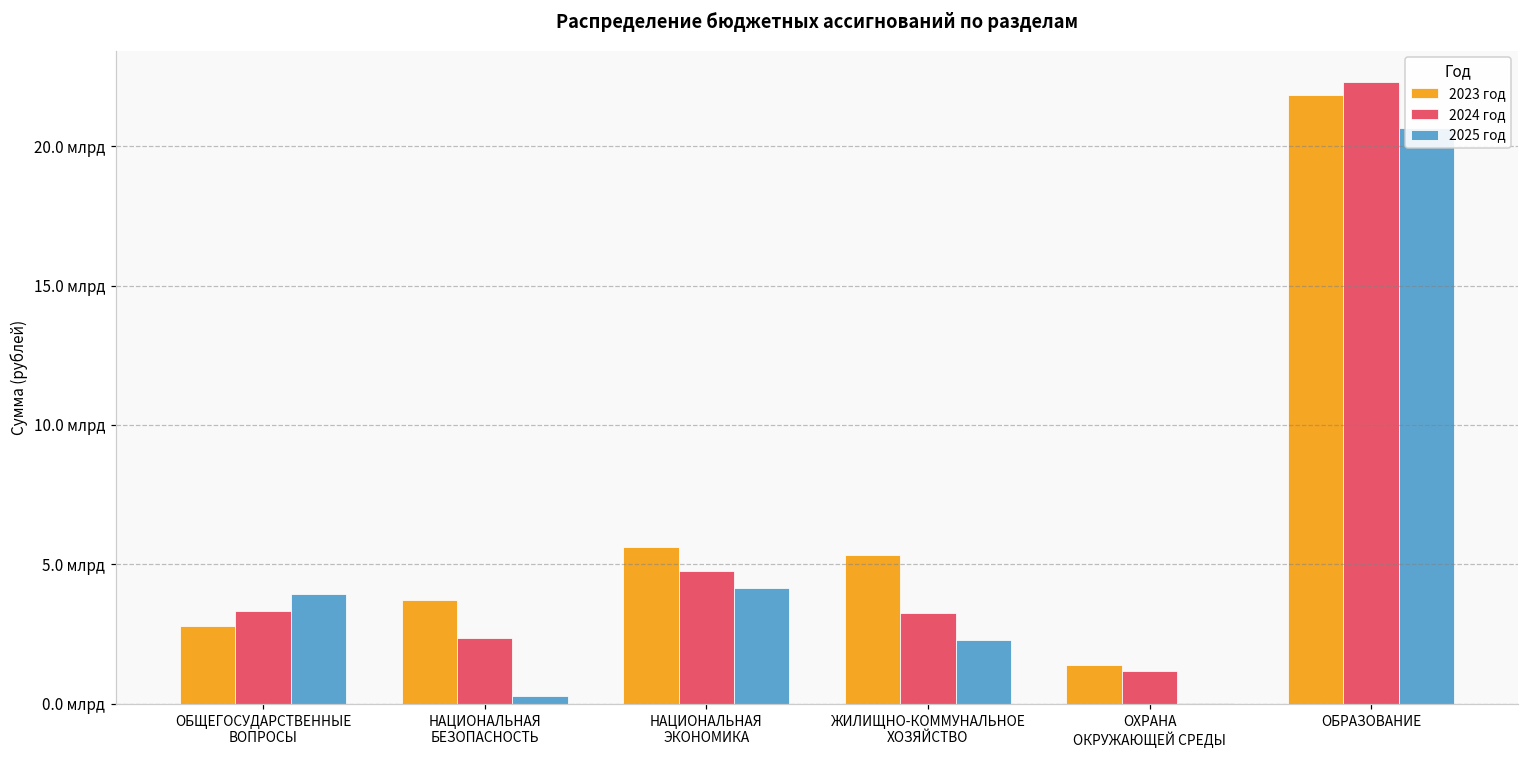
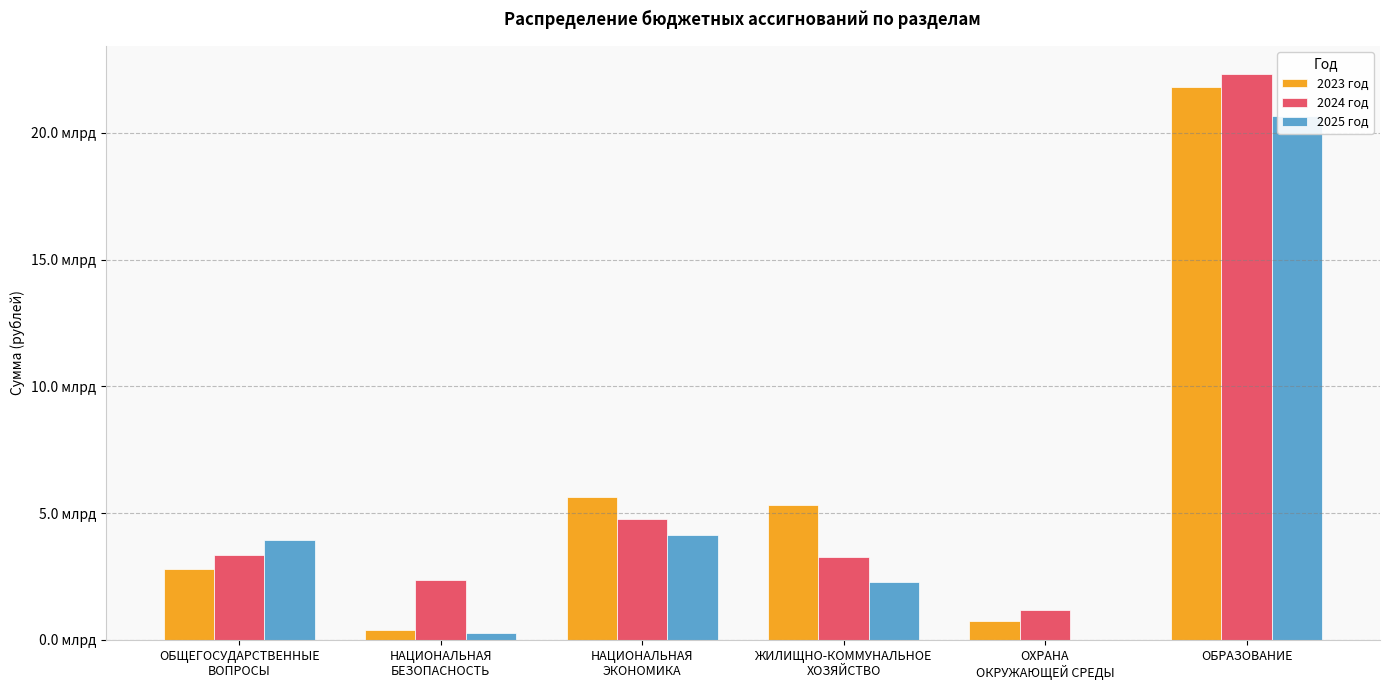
2023 год, НАЦИОНАЛЬНАЯ БЕЗОПАСНОСТЬ: 3.7 млрд -> 0.4 млрд
2023 год, ОХРАНА ОКРУЖАЮЩЕЙ СРЕДЫ: 1.4 млрд -> 0.7 млрд
